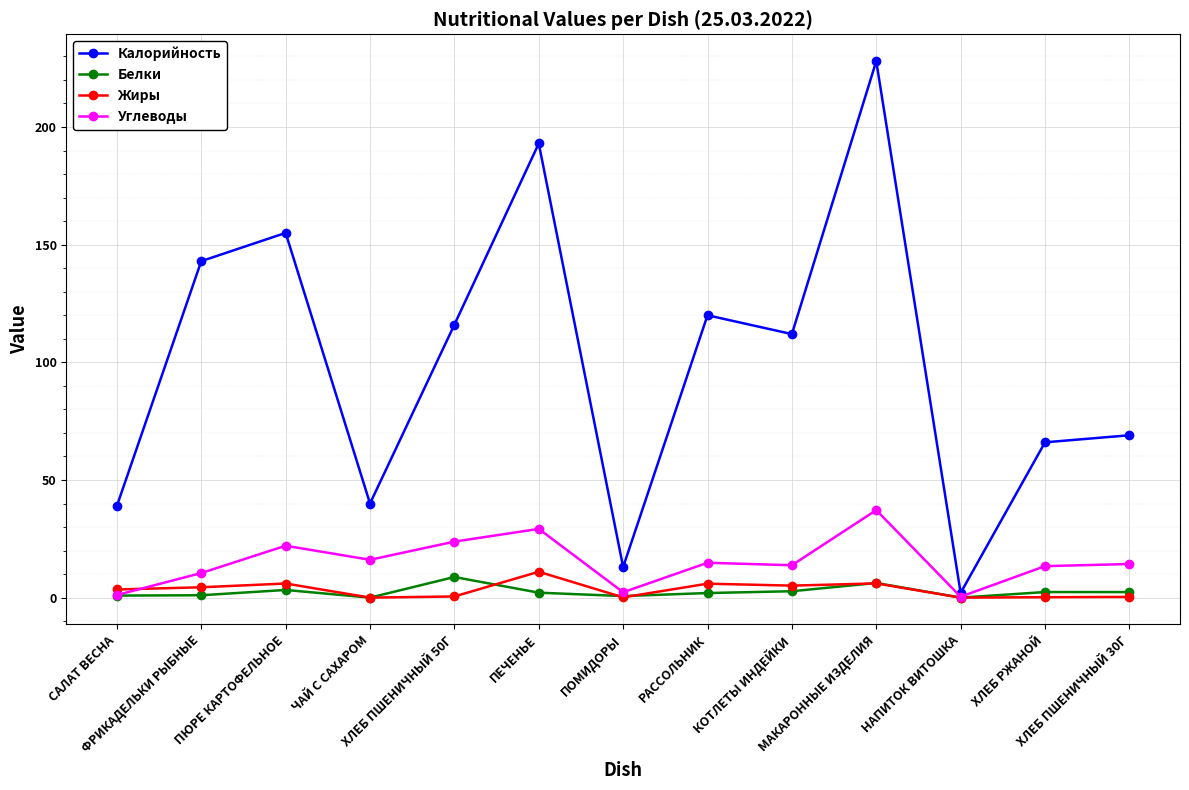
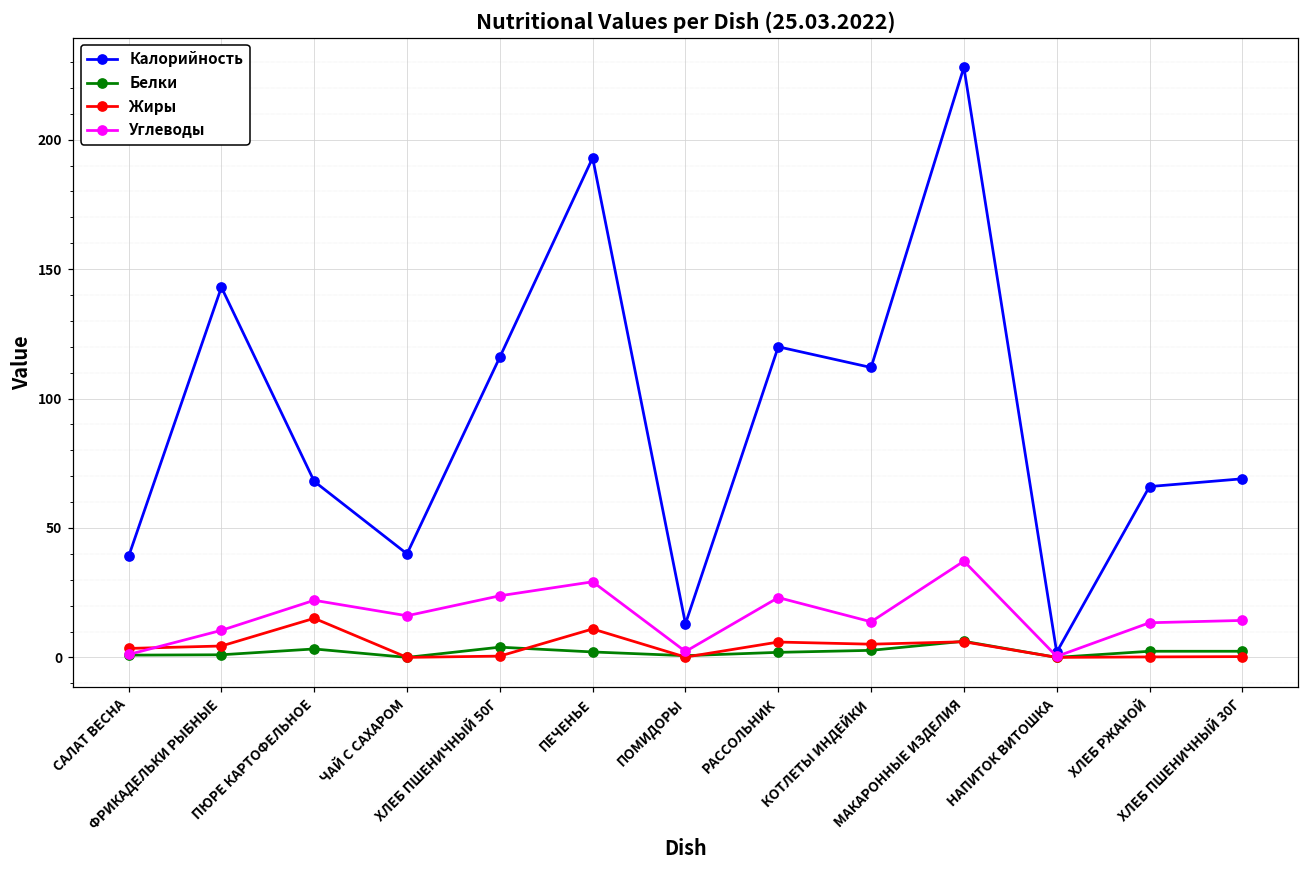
Калорийность, ПЮРЕ КАРТОФЕЛЬНОЕ: 155 -> 68
Жиры, ПЮРЕ КАРТОФЕЛЬНОЕ: 6 -> 15
Белки, ХЛЕБ ПШЕНИЧНЫЙ 50Г: 9 -> 4
Углеводы, РАССОЛЬНИК: 15 -> 23
